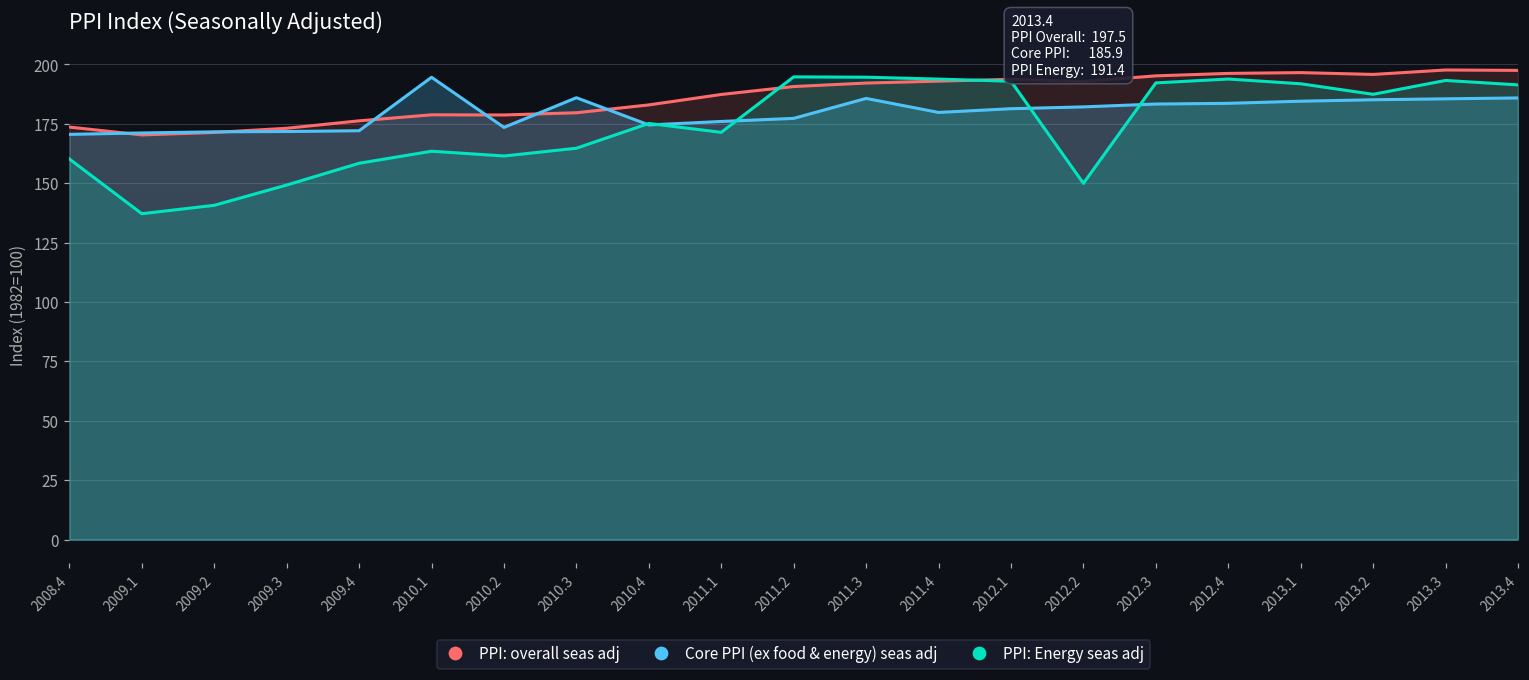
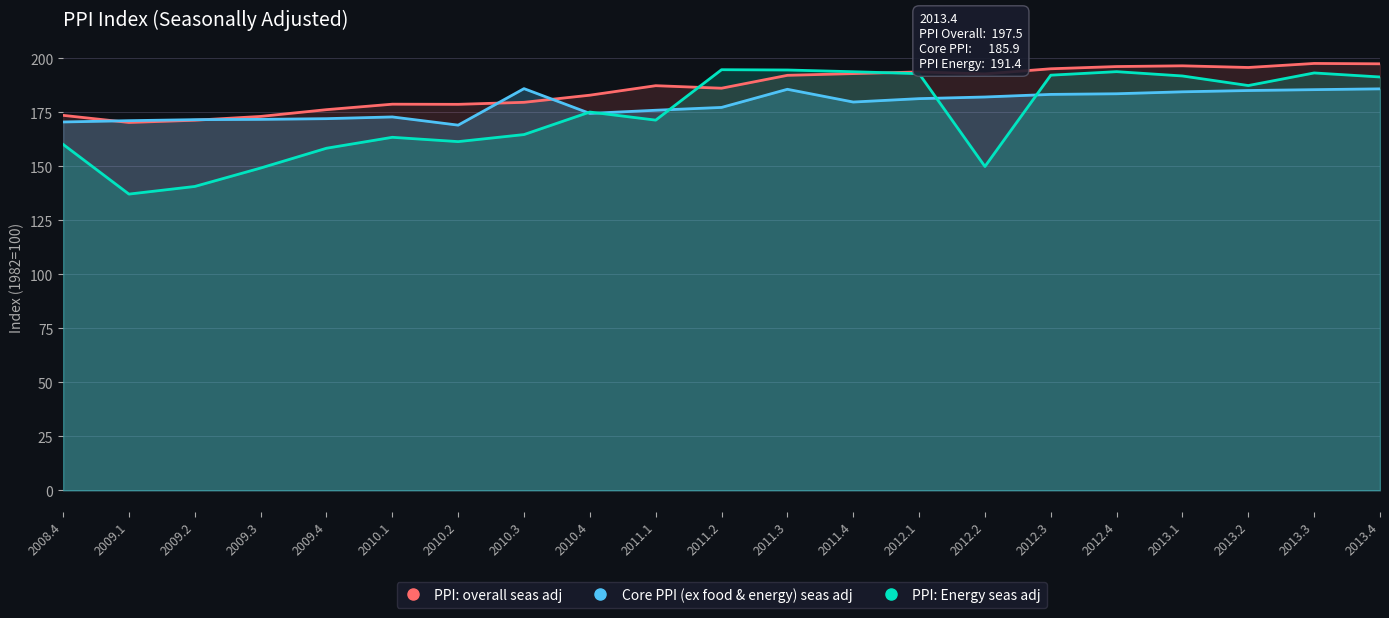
Core PPI (ex food & energy) seas adj, 2010.1: 195 -> 173
Core PPI (ex food & energy) seas adj, 2010.2: 174 -> 169
PPI: overall seas adj, 2011.2: 191 -> 186
